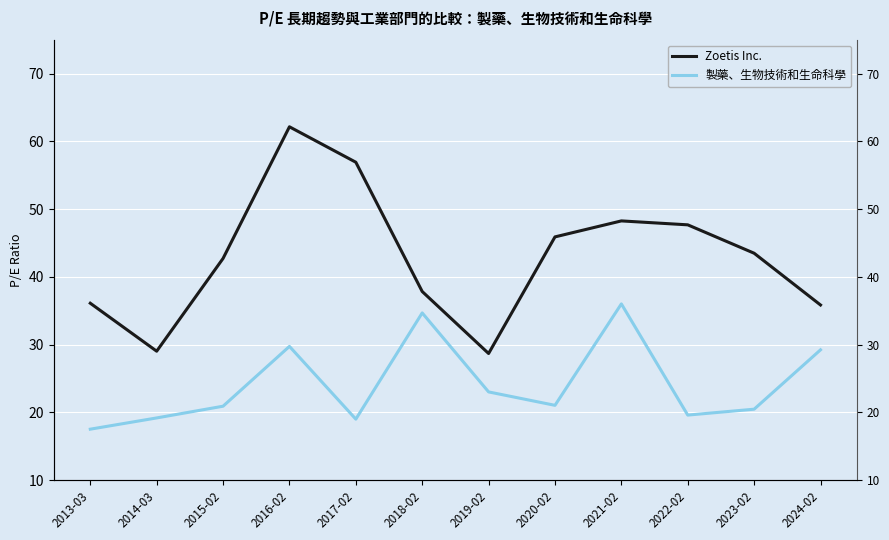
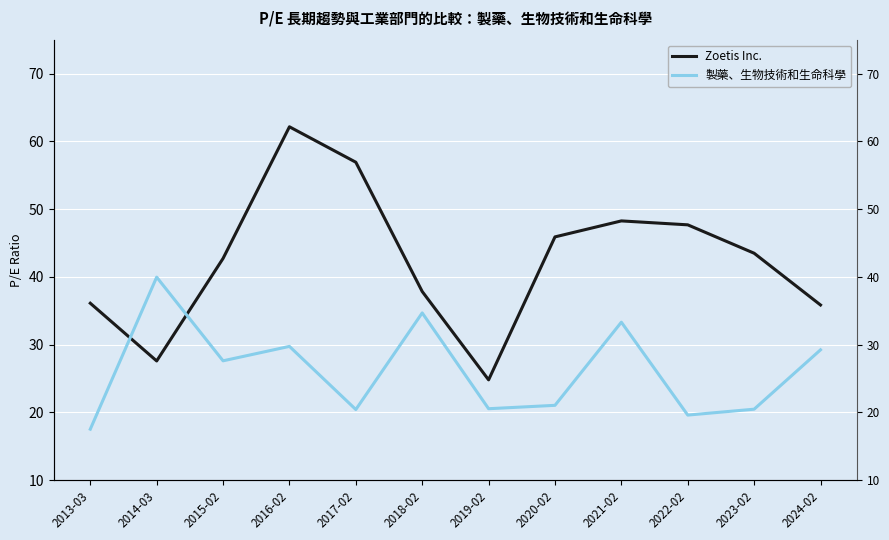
Zoetis Inc., 2014-03: 29 -> 28
製藥、生物技術和生命科學, 2014-03: 19 -> 40
製藥、生物技術和生命科學, 2015-02: 21 -> 28
製藥、生物技術和生命科學, 2017-02: 19 -> 20
Zoetis Inc., 2019-02: 29 -> 25
製藥、生物技術和生命科學, 2019-02: 23 -> 21
製藥、生物技術和生命科學, 2021-02: 36 -> 33
